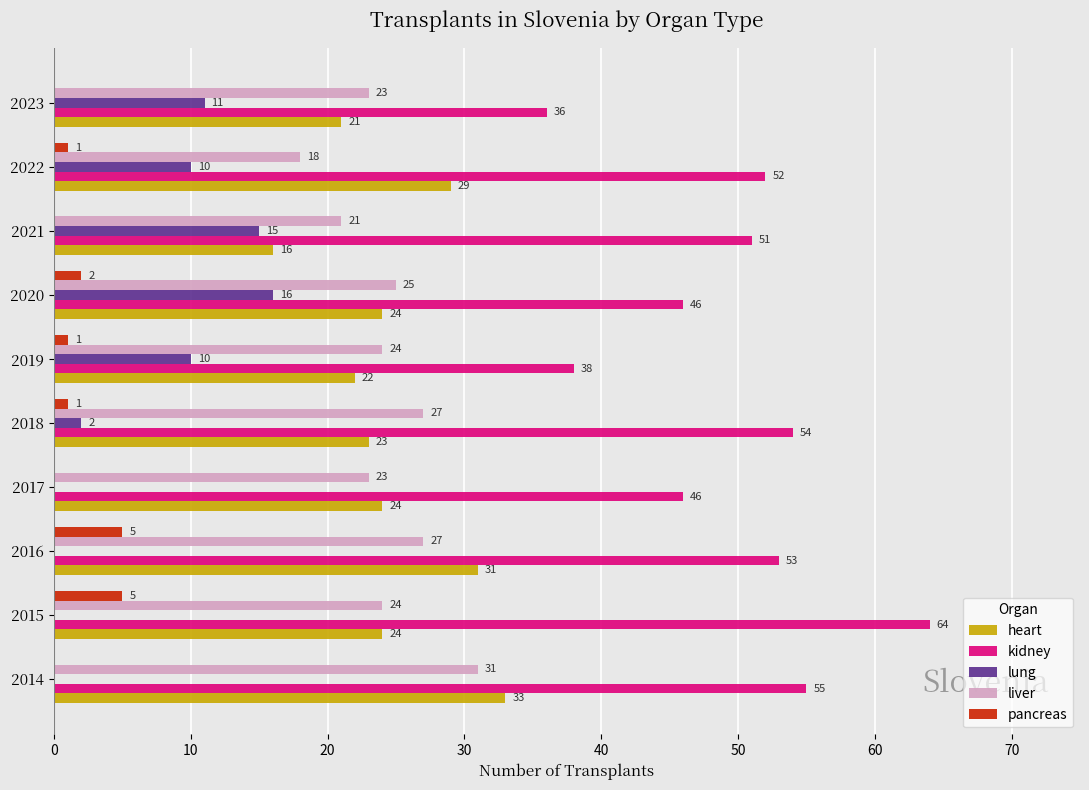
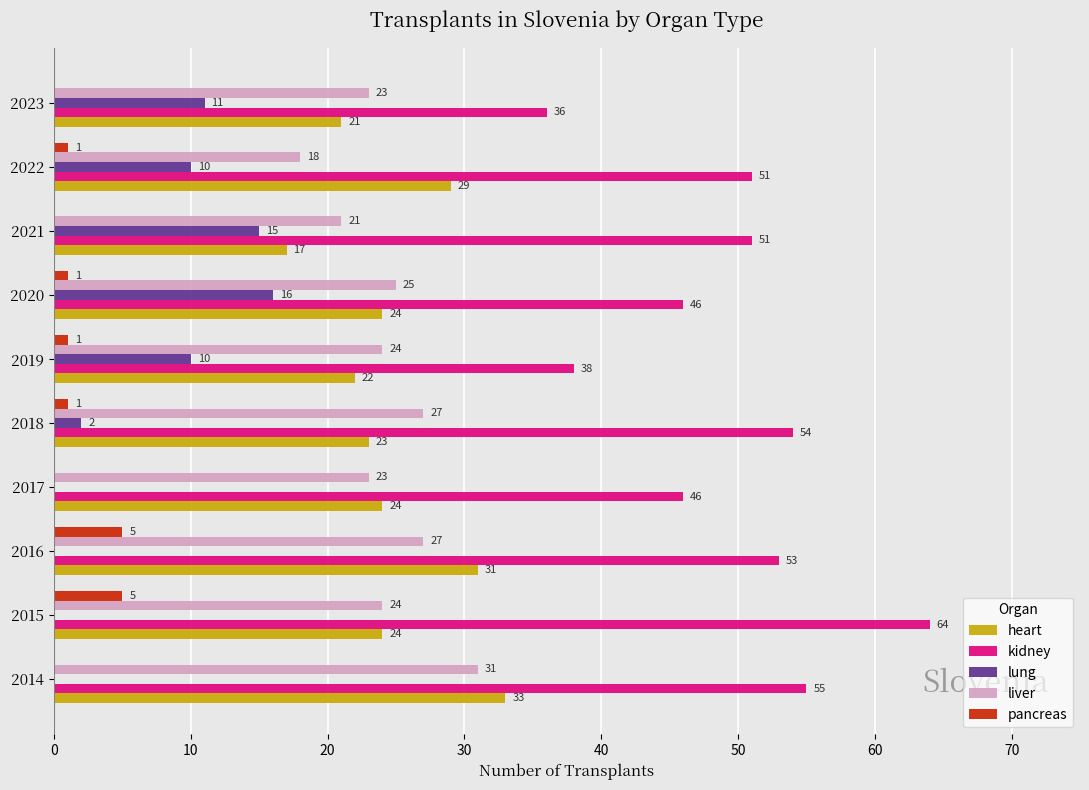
kidney, 2022: 52 -> 51
heart, 2021: 16 -> 17
pancreas, 2020: 2 -> 1
